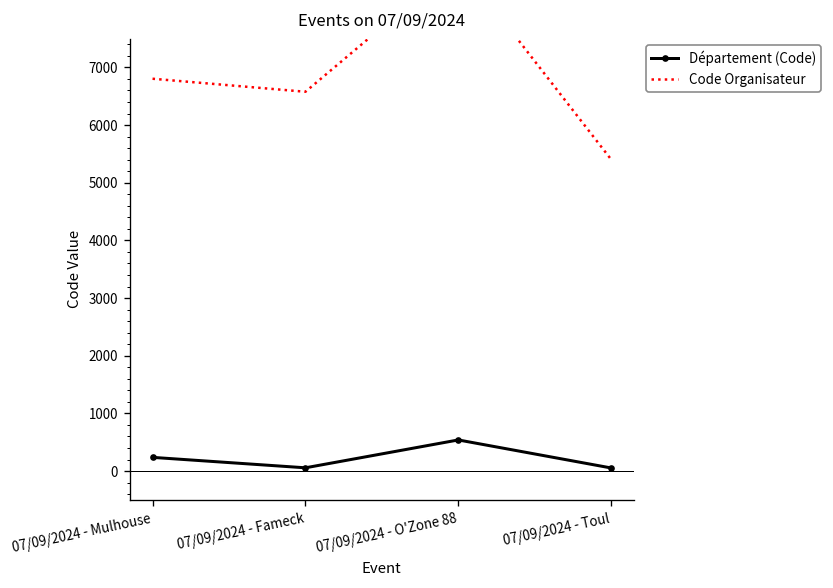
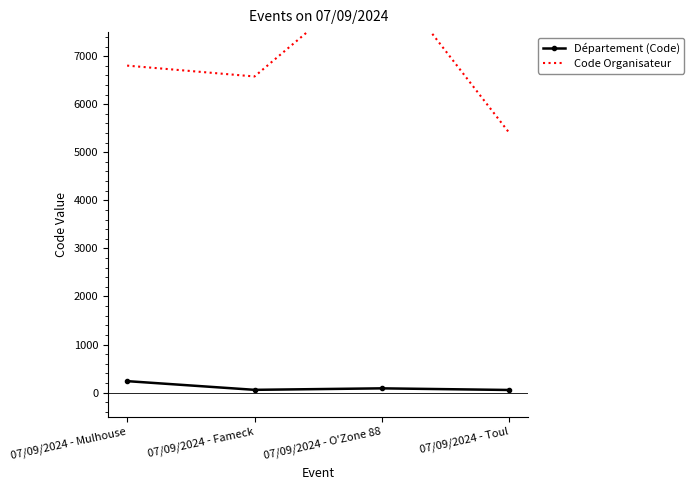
Département (Code), 07/09/2024 - O'Zone 88: 500 -> 100
